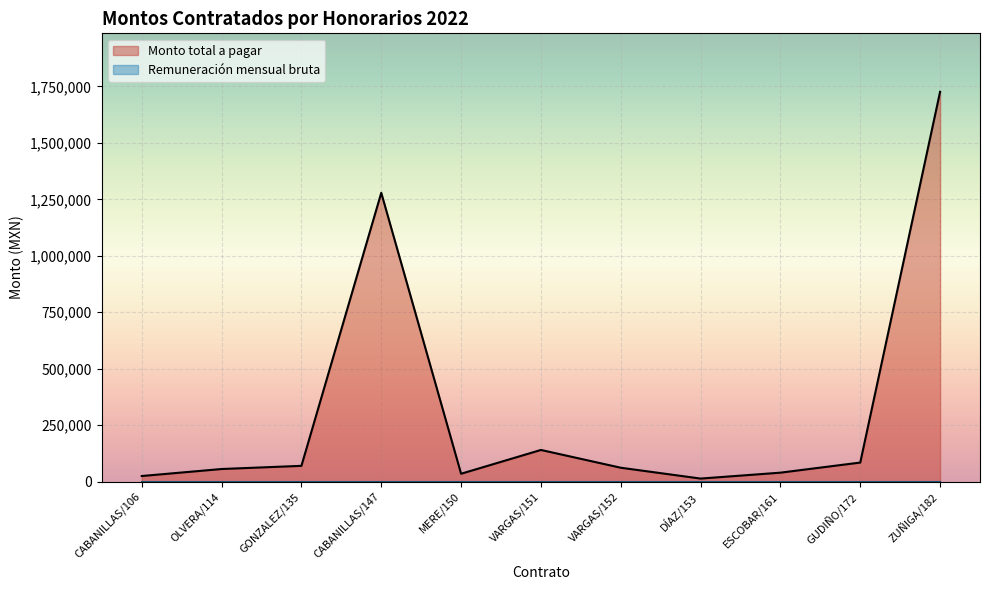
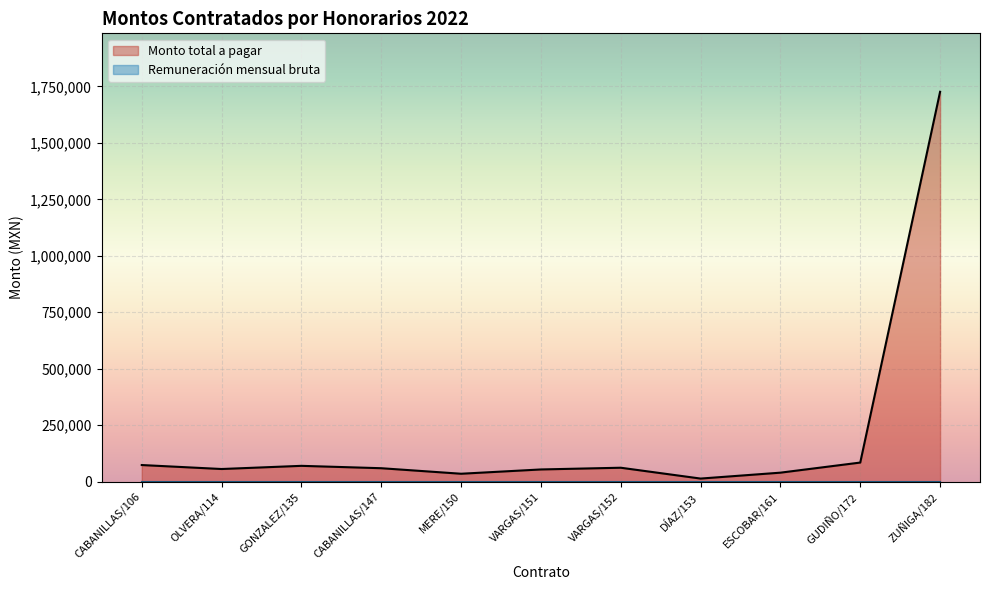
Monto total a pagar, CABANILLAS/106: 20,000 -> 70,000
Monto total a pagar, CABANILLAS/147: 1,280,000 -> 60,000
Monto total a pagar, VARGAS/151: 140,000 -> 50,000
